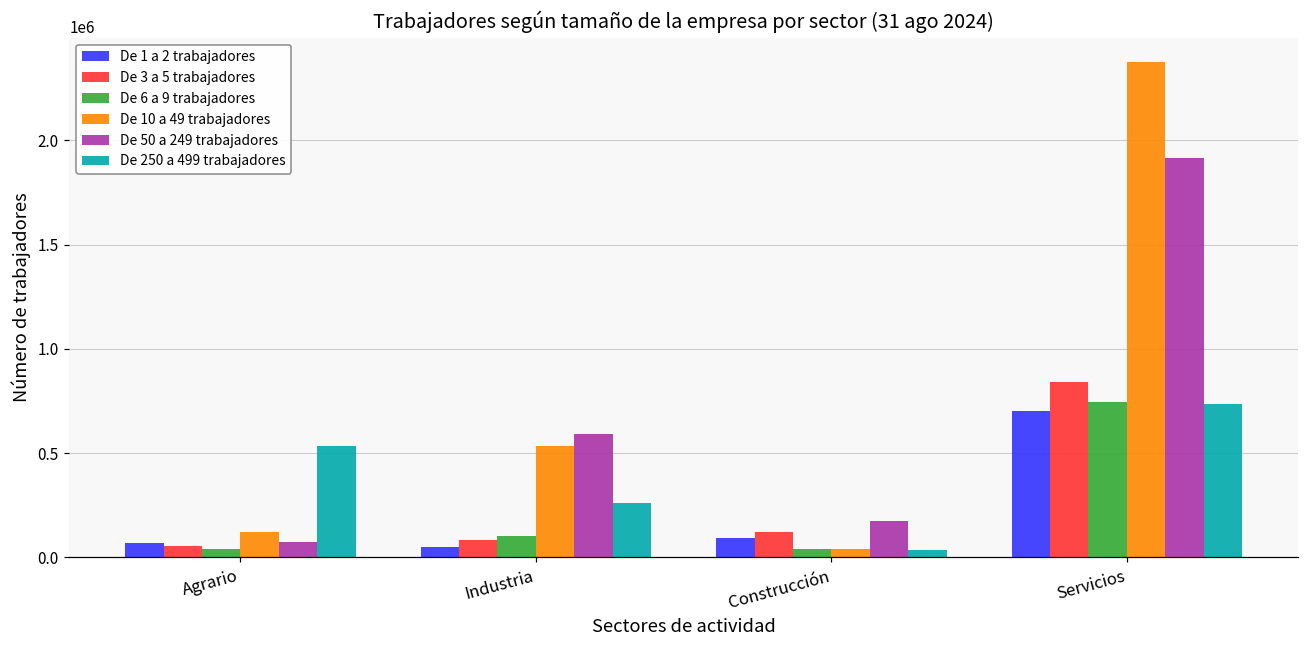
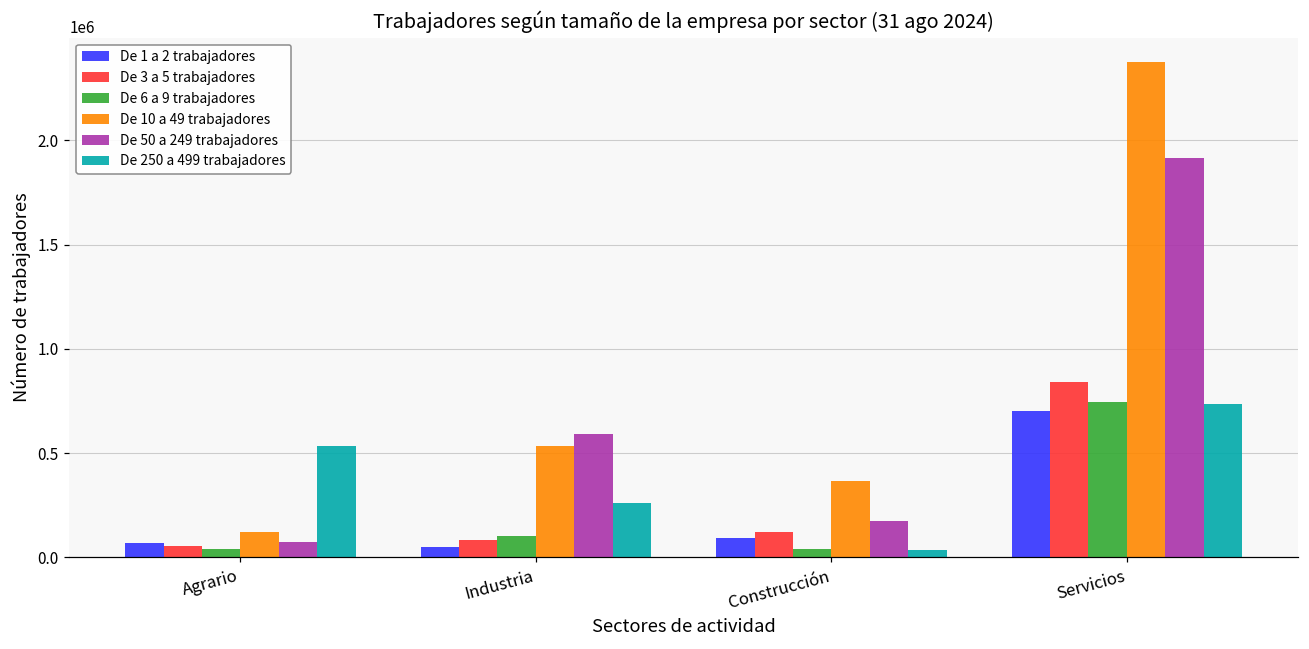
De 10 a 49 trabajadores, Construcción: 40000 -> 370000
